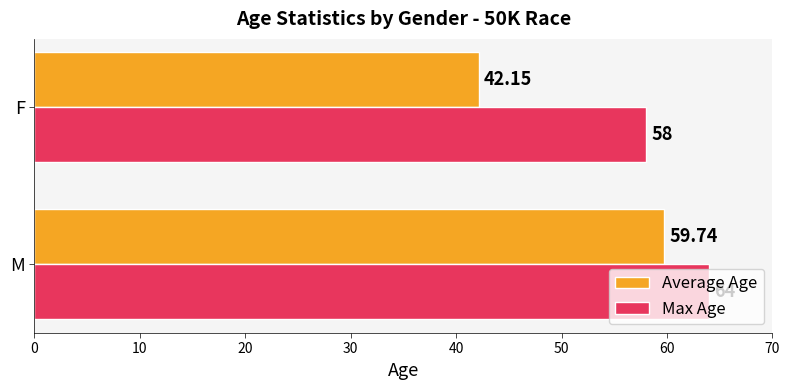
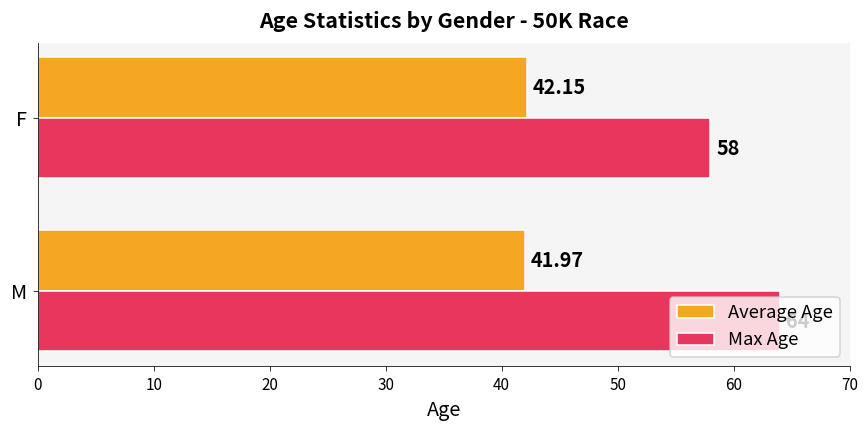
Average Age, M: 59.74 -> 41.97
